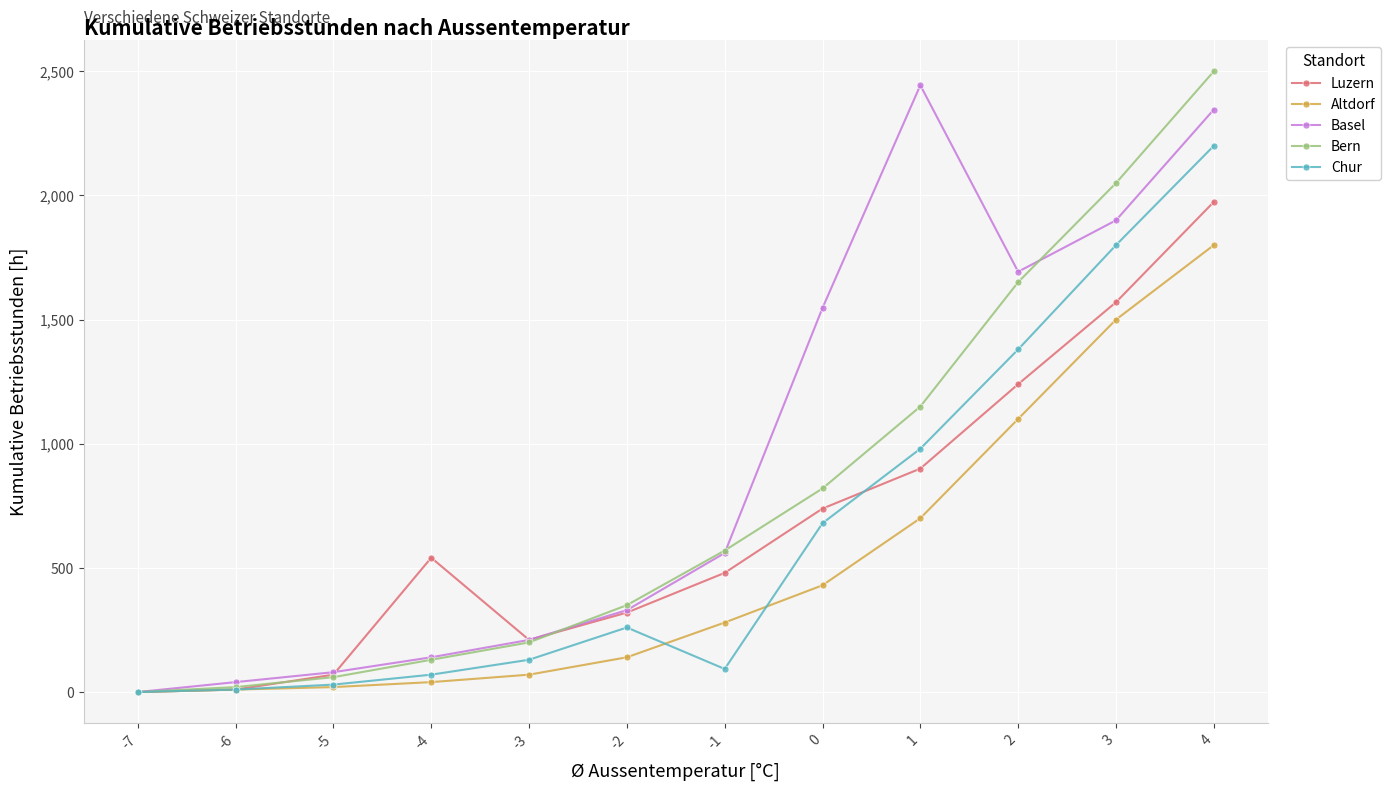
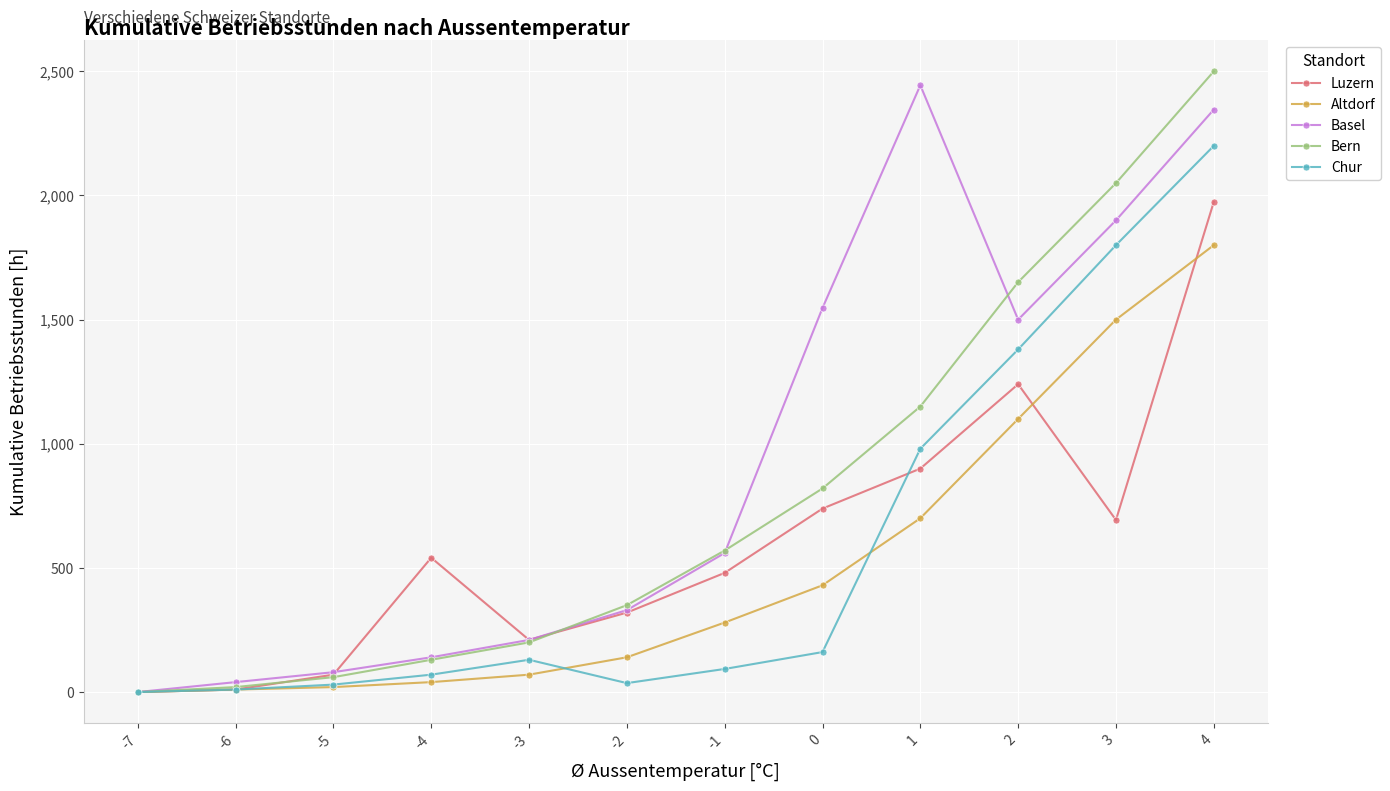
Chur, -2: 260 -> 40
Chur, 0: 680 -> 160
Basel, 2: 1,690 -> 1,500
Luzern, 3: 1,570 -> 690
